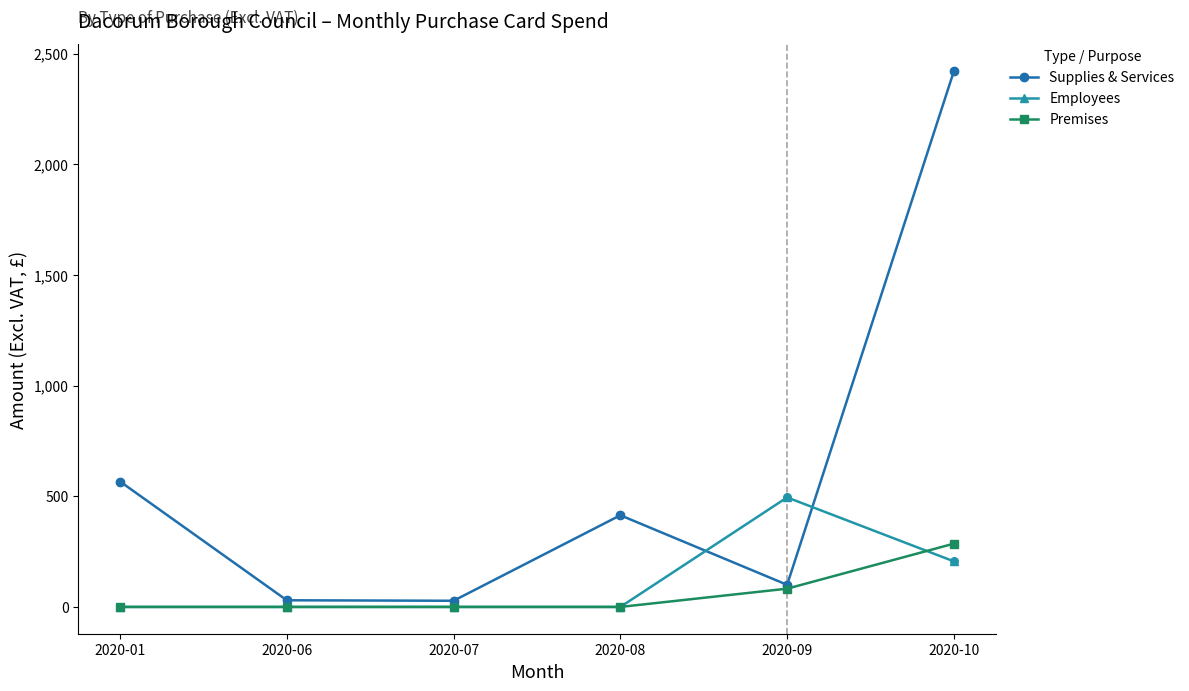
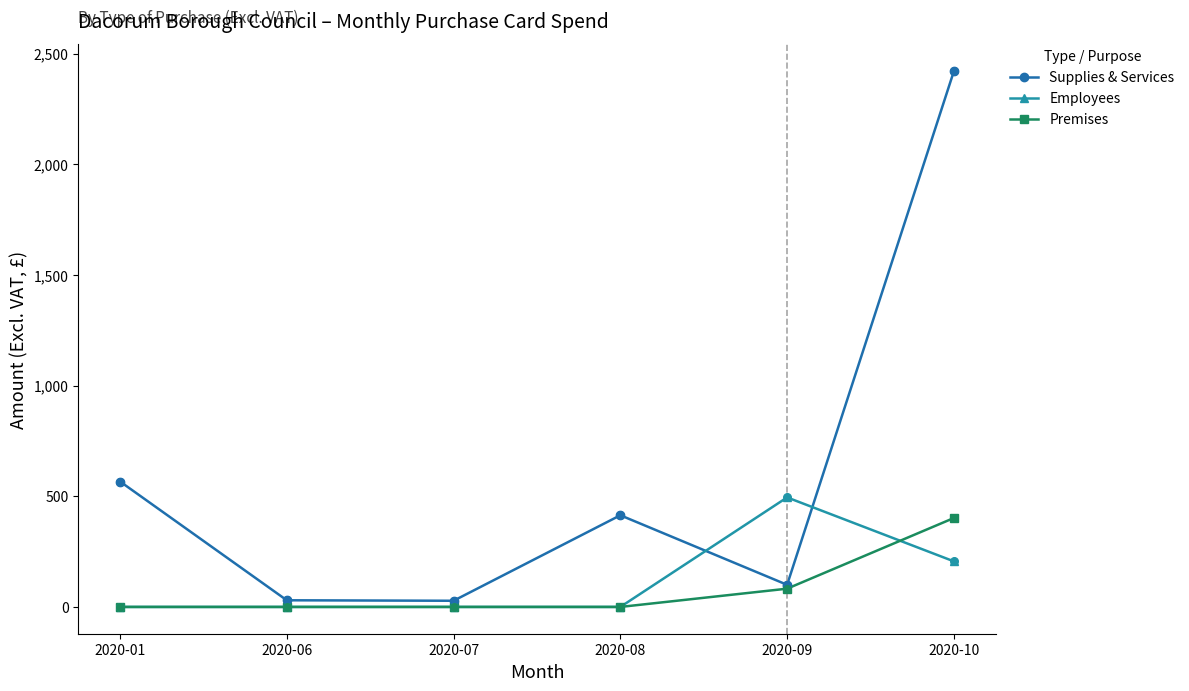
Premises, 2020-10: 290 -> 400
